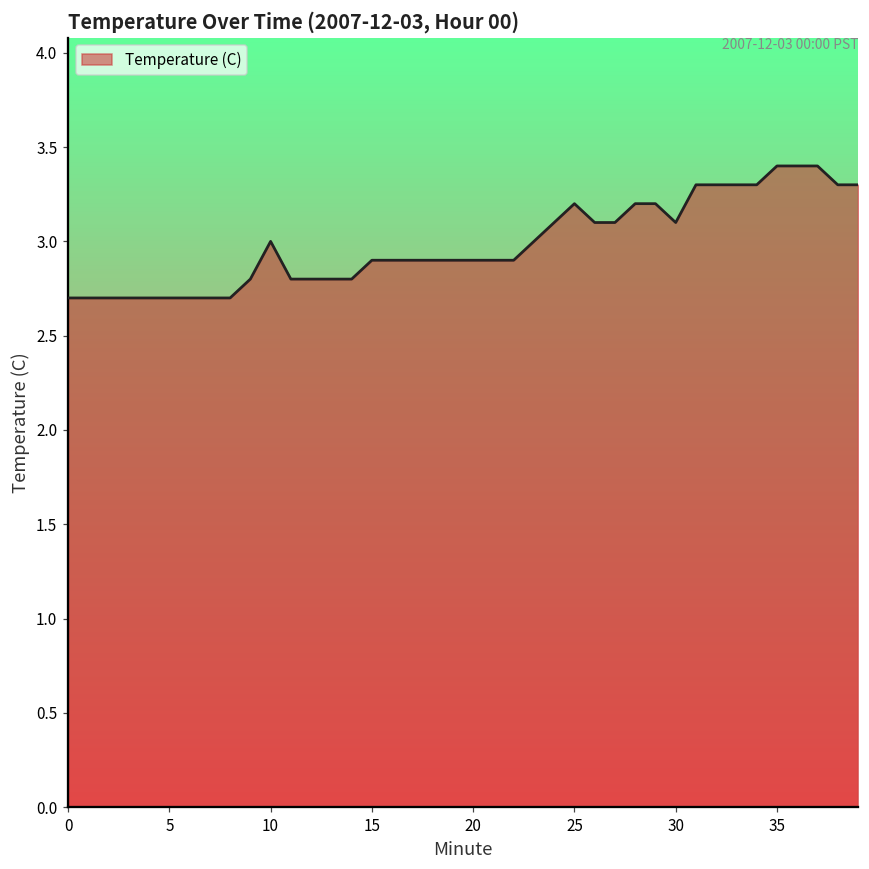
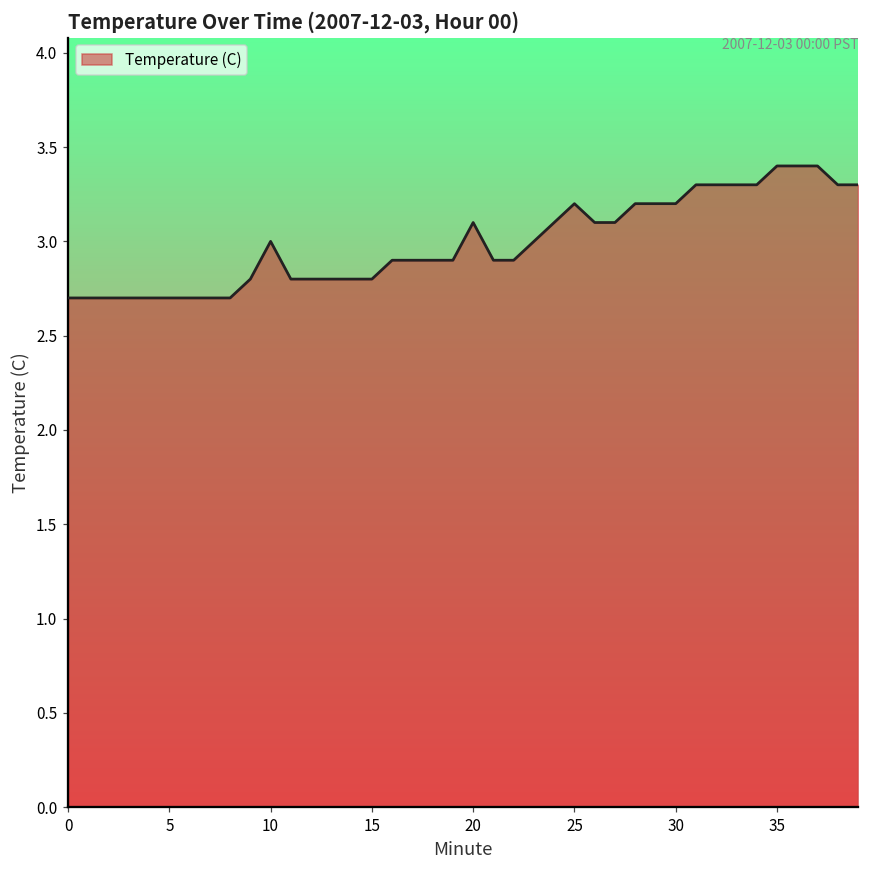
15: 2.9 -> 2.8
20: 2.9 -> 3.1
30: 3.1 -> 3.2
